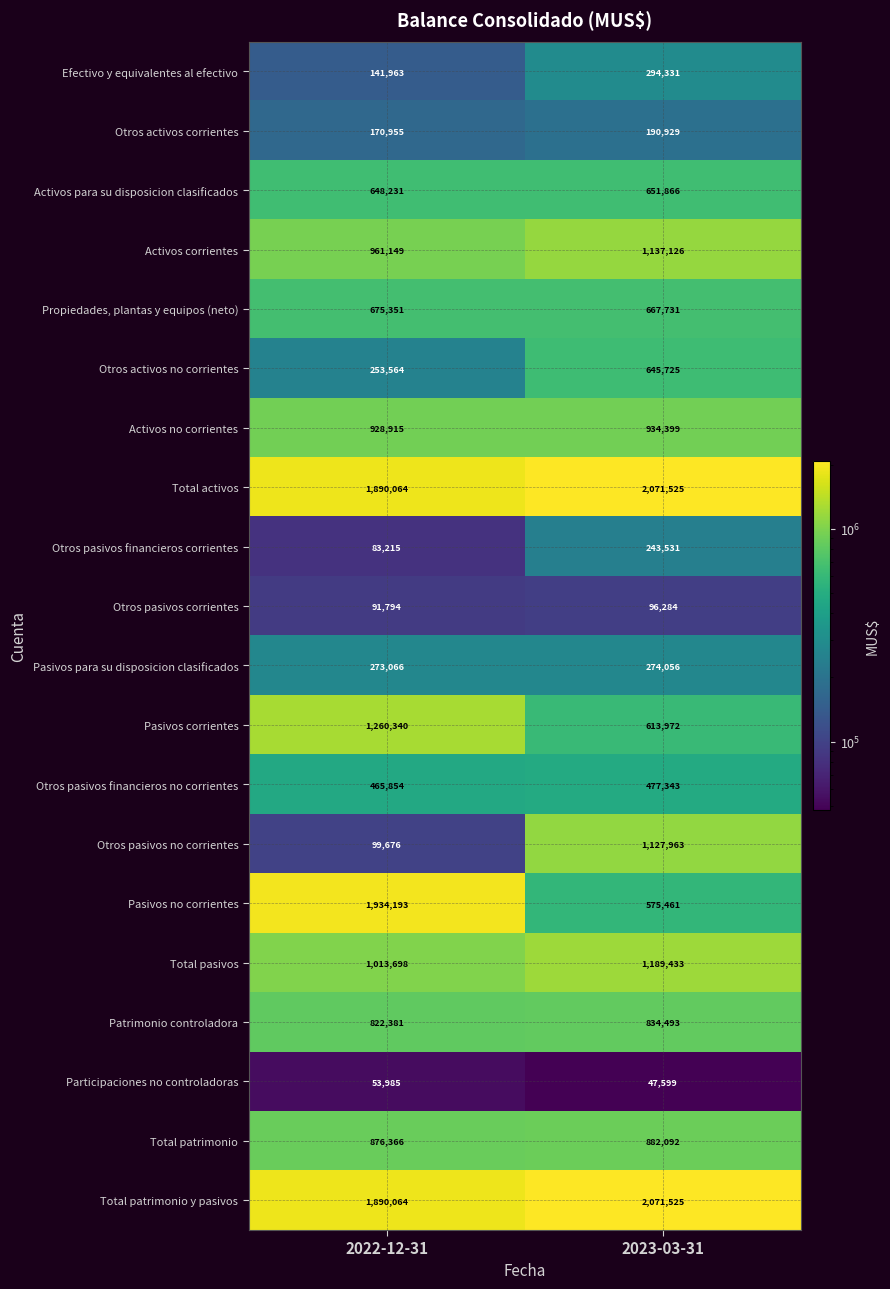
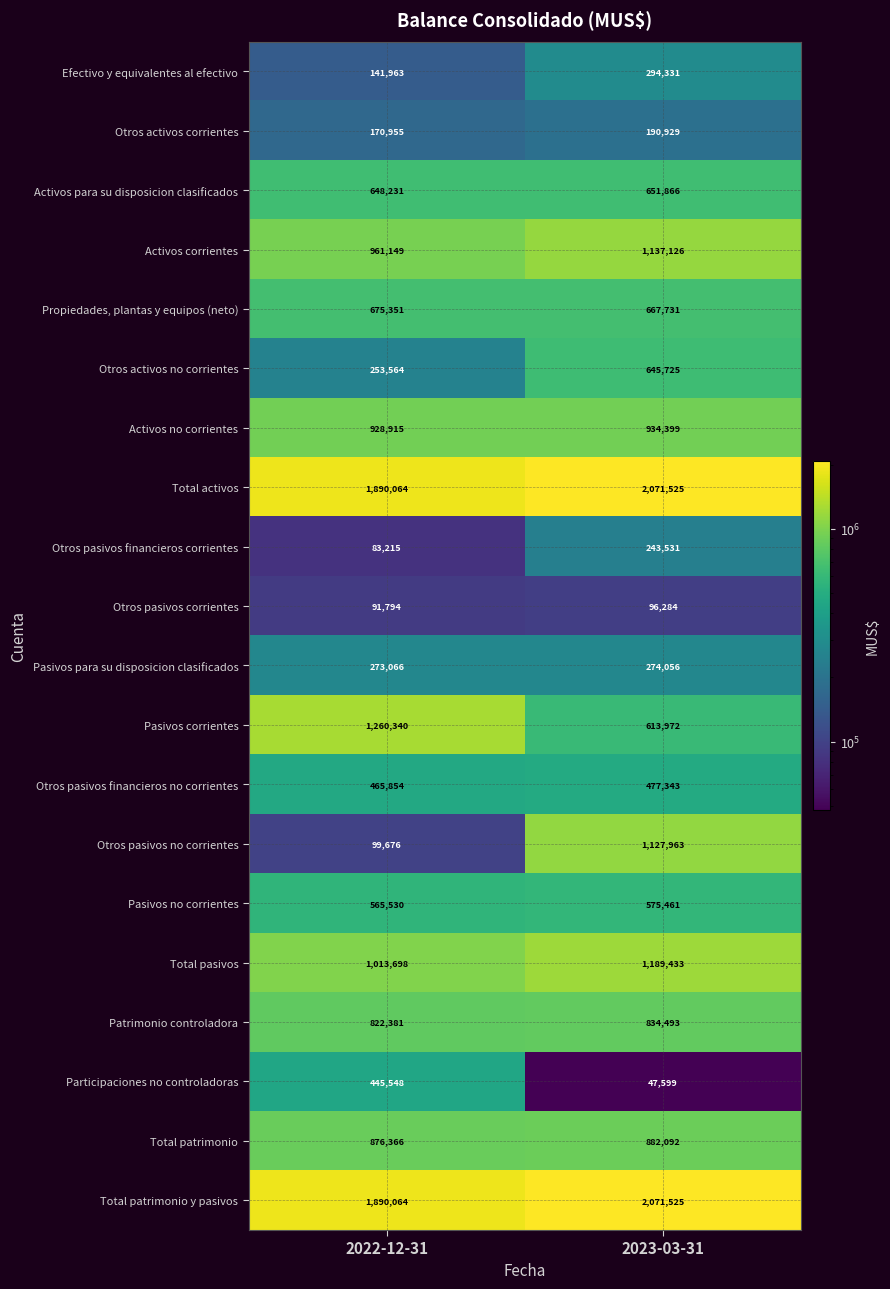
Pasivos no corrientes, 2022-12-31: 1,934,193 -> 565,530
Participaciones no controladoras, 2022-12-31: 53,985 -> 445,548
